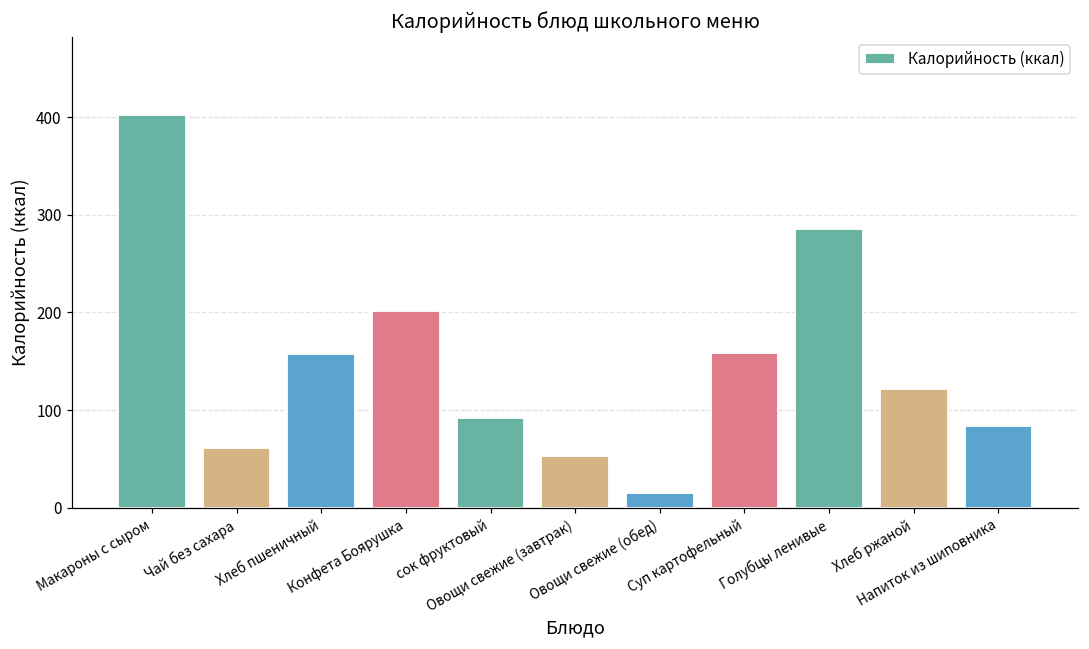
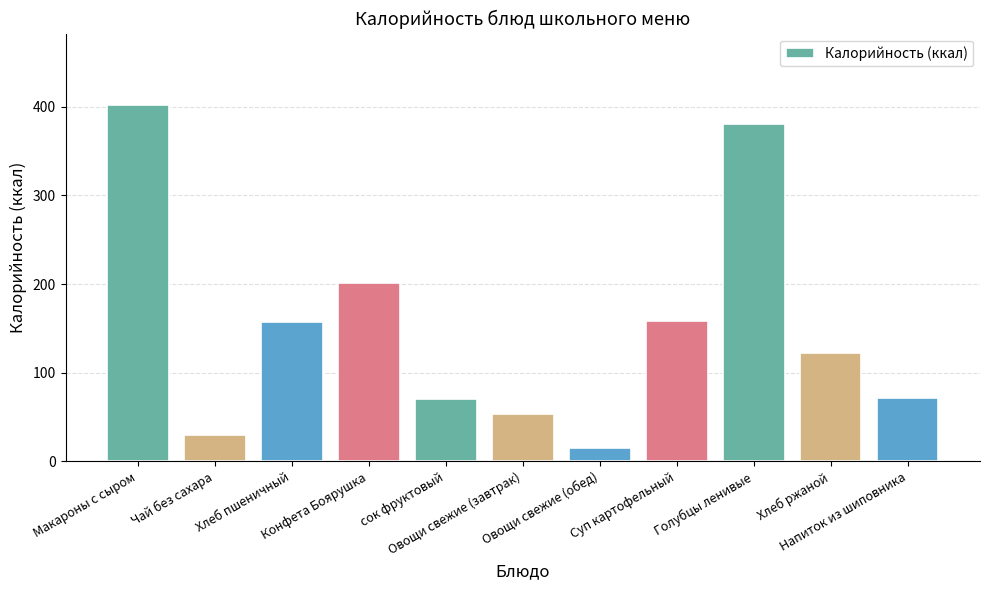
Чай без сахара: 60 -> 30
сок фруктовый: 90 -> 70
Голубцы ленивые: 290 -> 380
Напиток из шиповника: 80 -> 70
